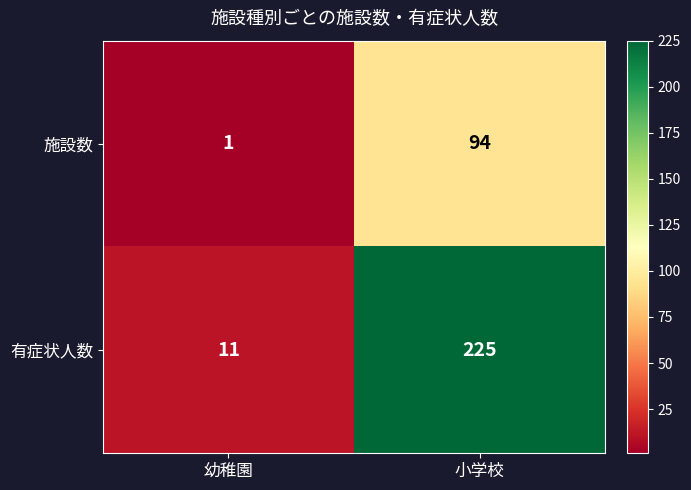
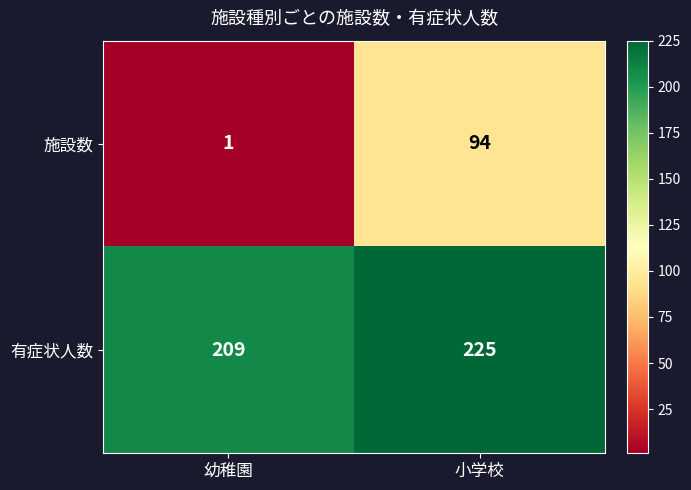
有症状人数, 幼稚園: 11 -> 209
